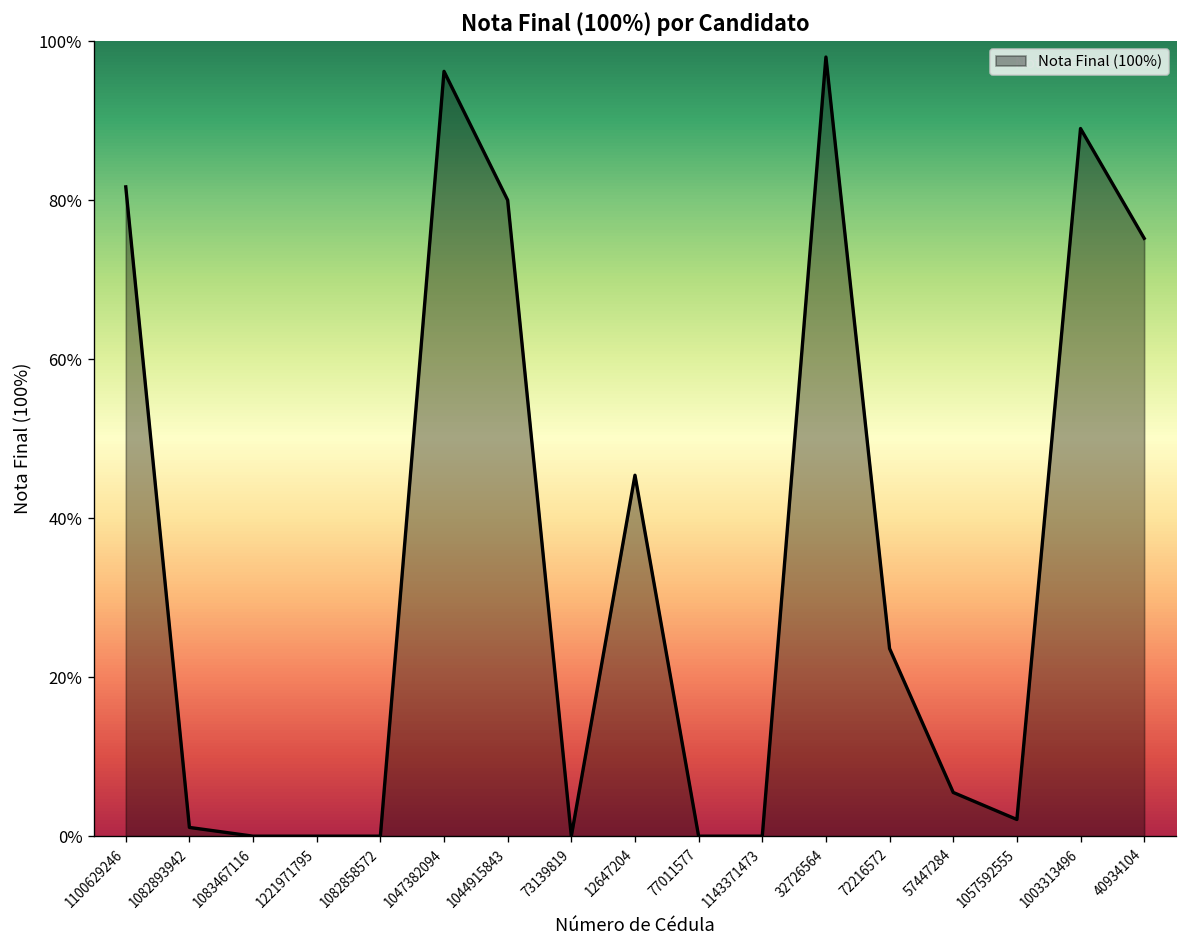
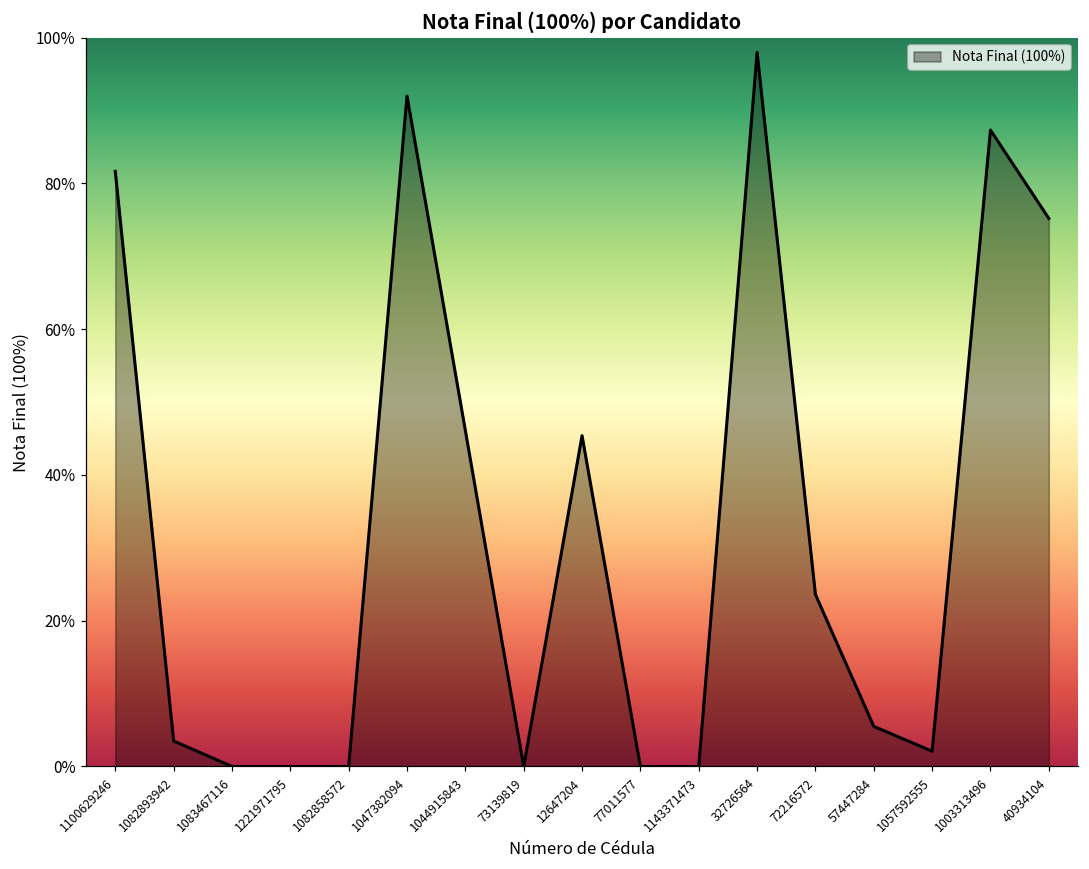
1082893942: 1% -> 4%
1047382094: 96% -> 92%
1044915843: 80% -> 46%
1003313496: 89% -> 87%
